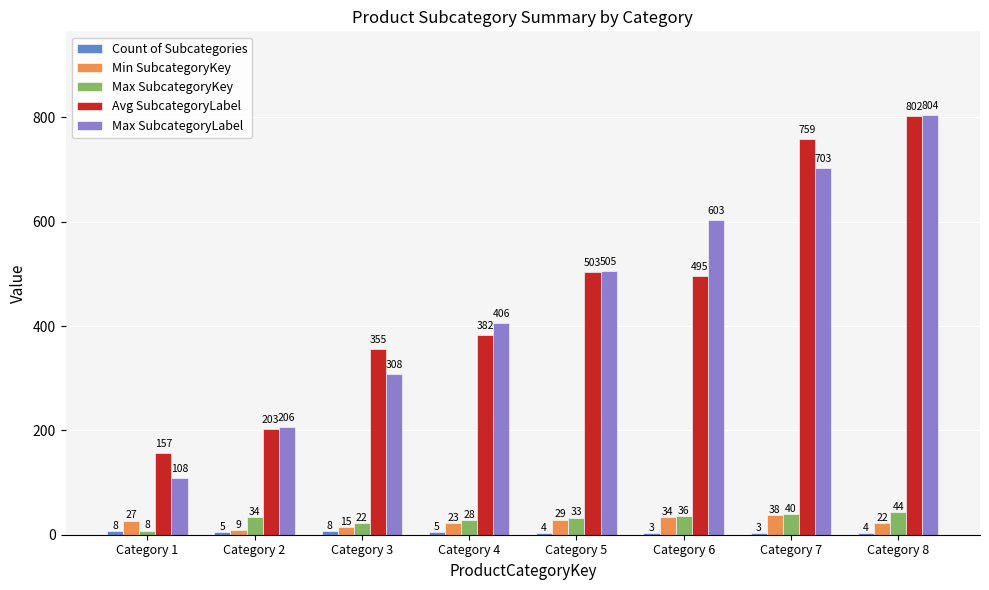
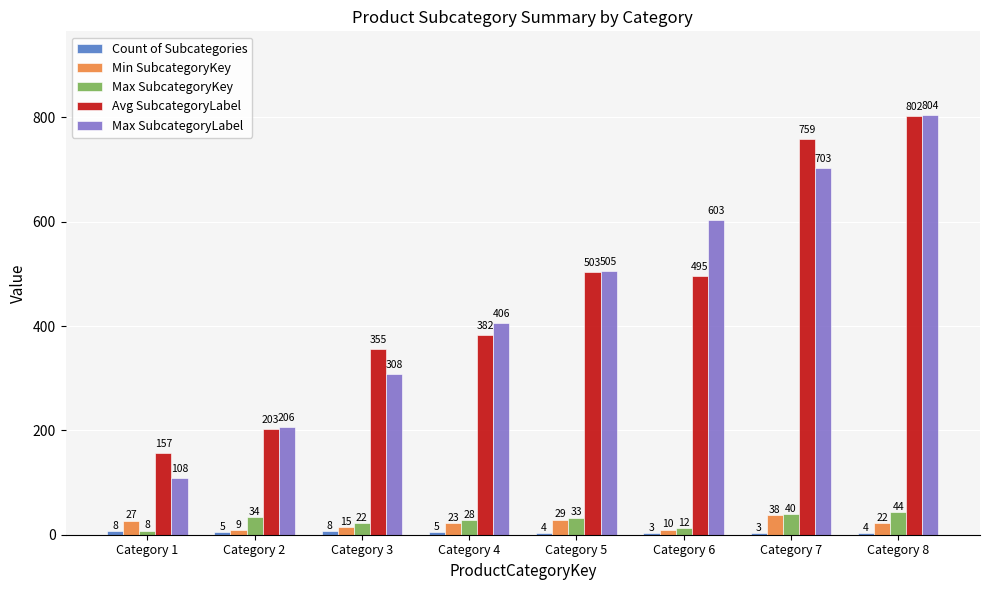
Min SubcategoryKey, Category 6: 34 -> 10
Max SubcategoryKey, Category 6: 36 -> 12
